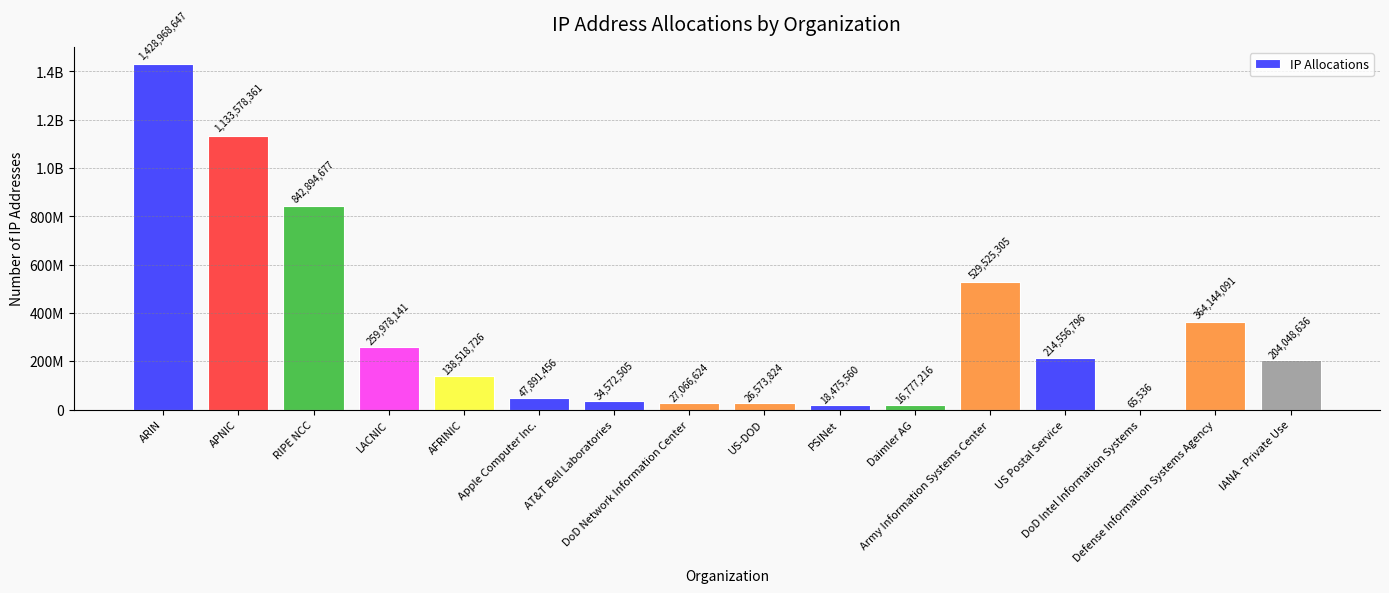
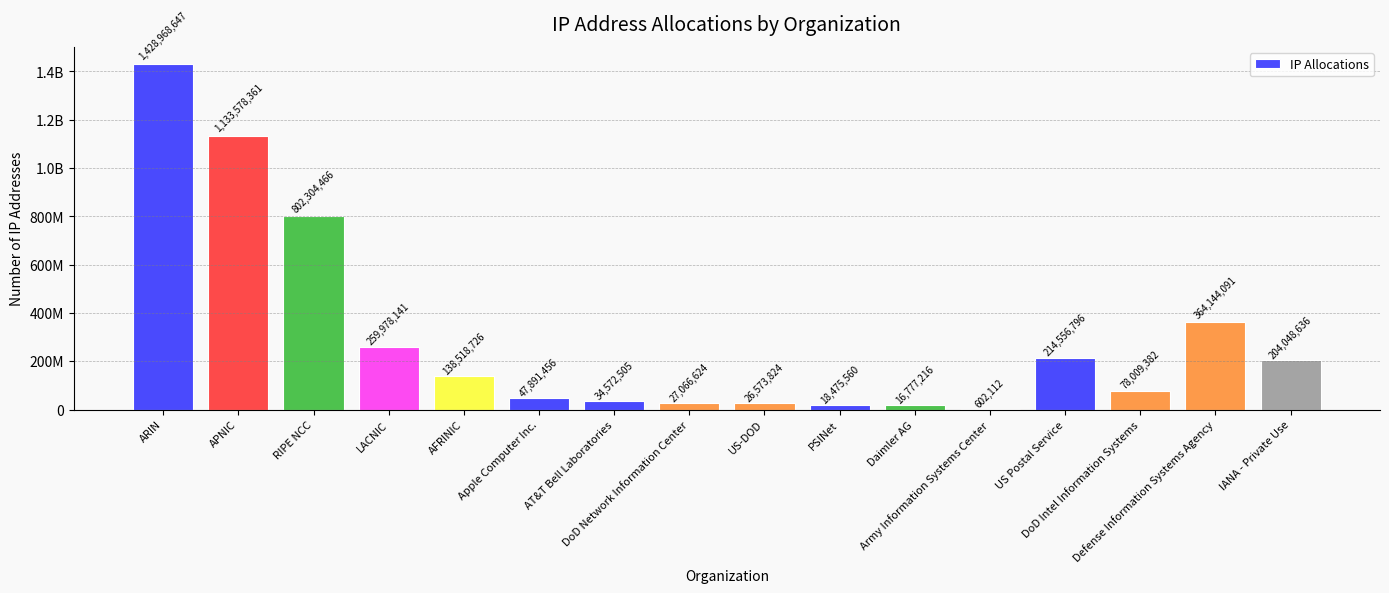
RIPE NCC: 842,894,677 -> 802,304,466
Army Information Systems Center: 529,525,305 -> 602,112
DoD Intel Information Systems: 65,536 -> 78,009,382
